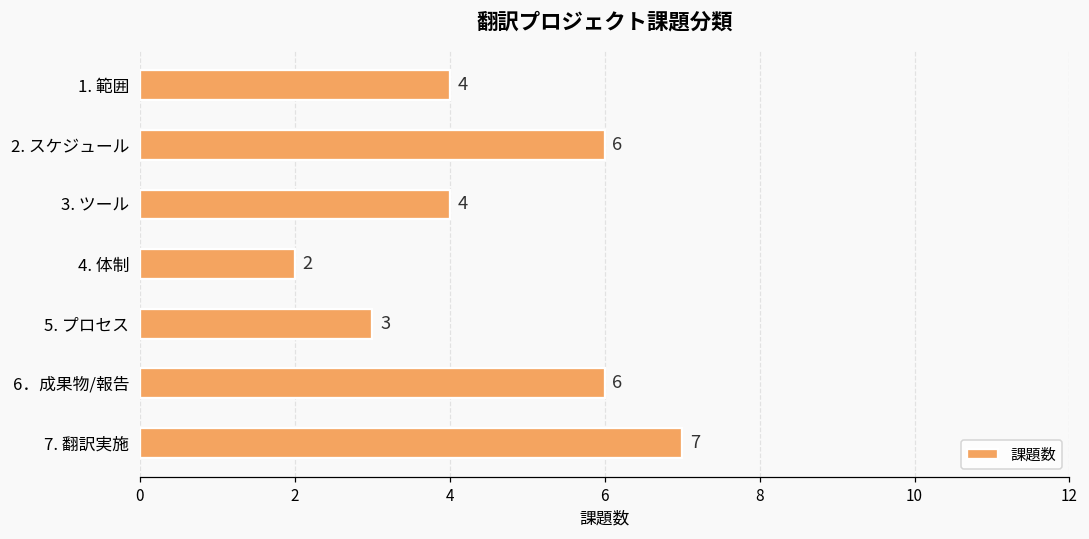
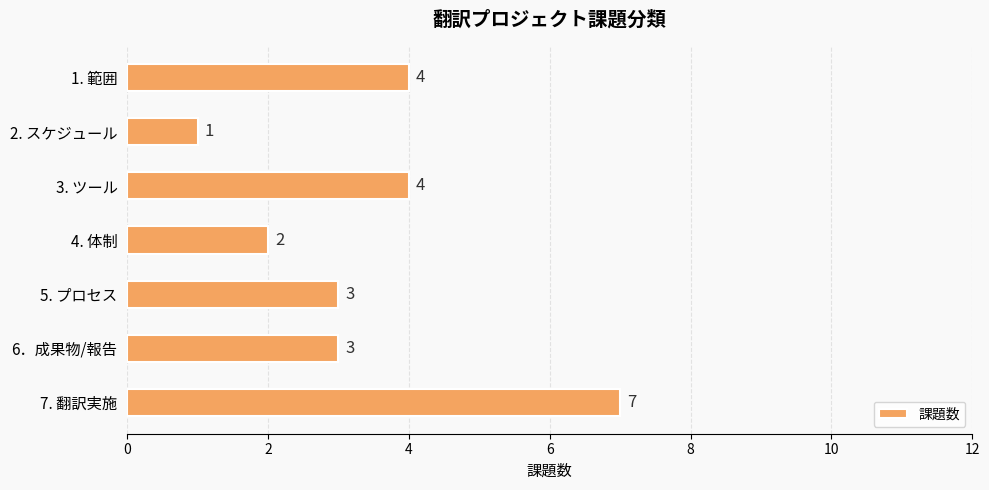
2. スケジュール: 6 -> 1
6．成果物/報告: 6 -> 3
